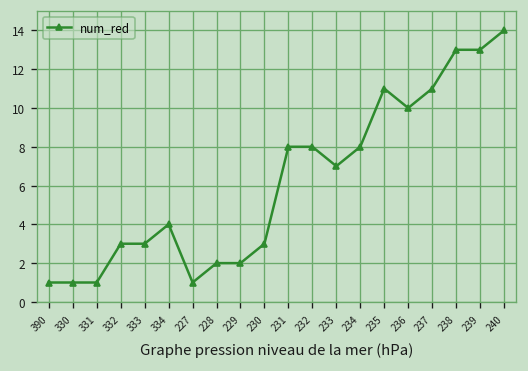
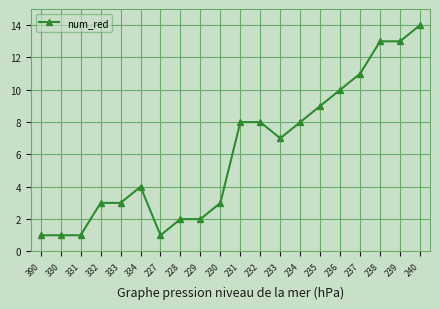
235: 11 -> 9
